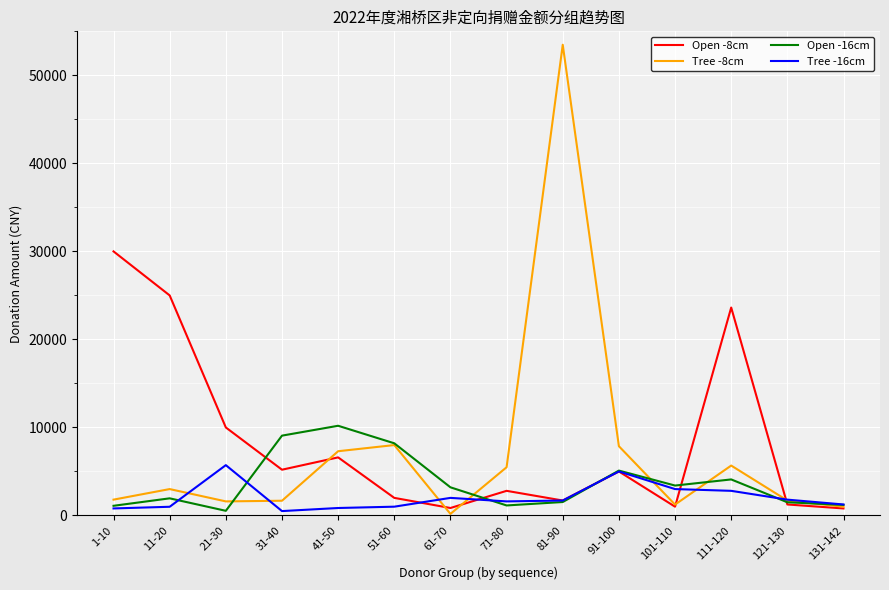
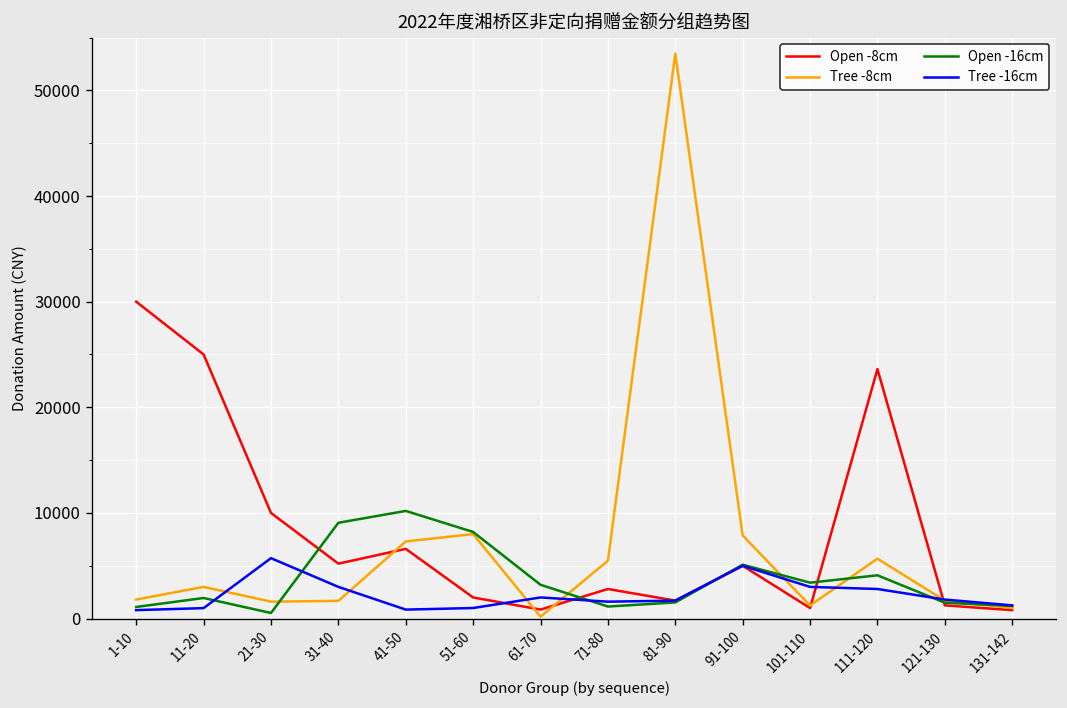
Tree -16cm, 31-40: 1000 -> 3000
